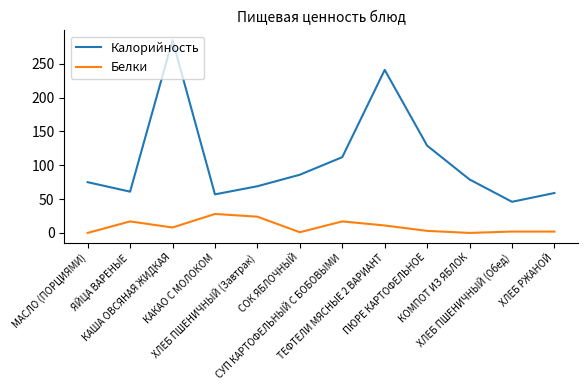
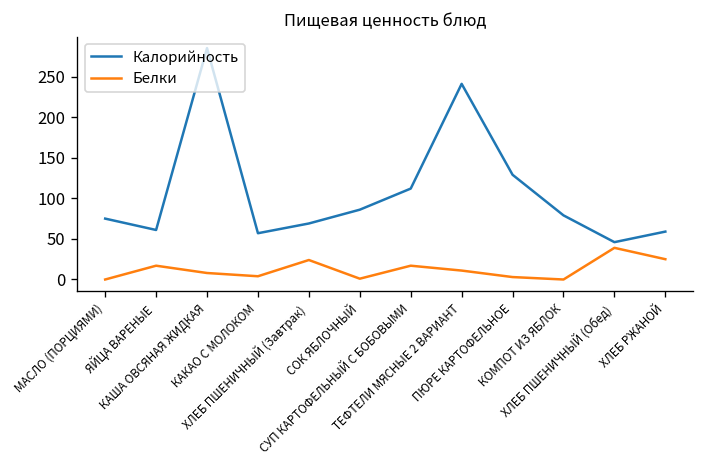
Белки, КАКАО С МОЛОКОМ: 30 -> 0
Белки, ХЛЕБ ПШЕНИЧНЫЙ (Обед): 0 -> 40
Белки, ХЛЕБ РЖАНОЙ: 0 -> 30
